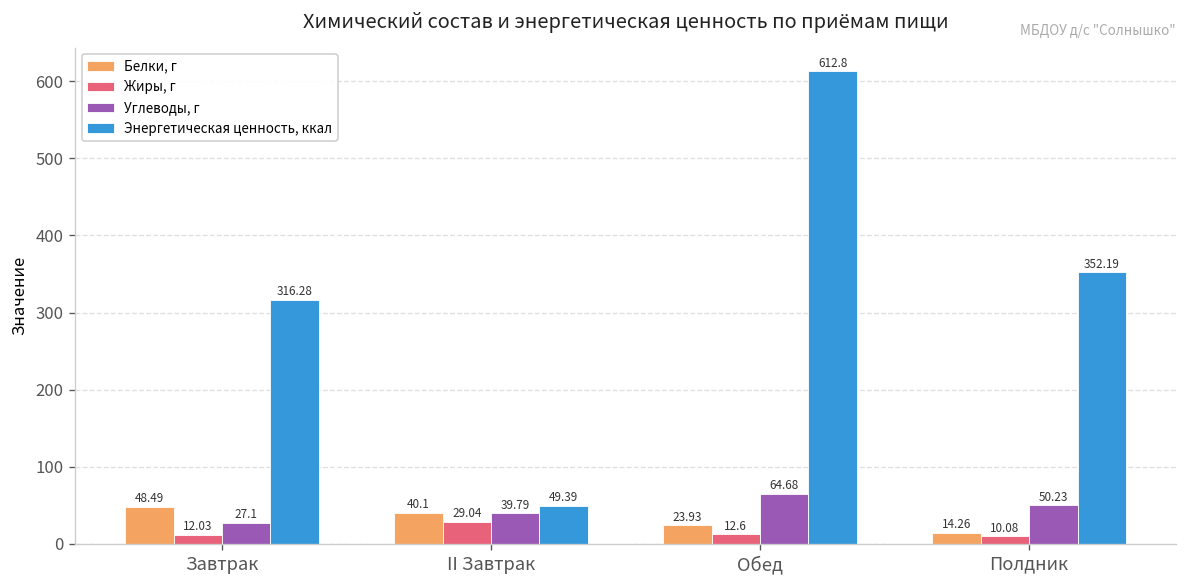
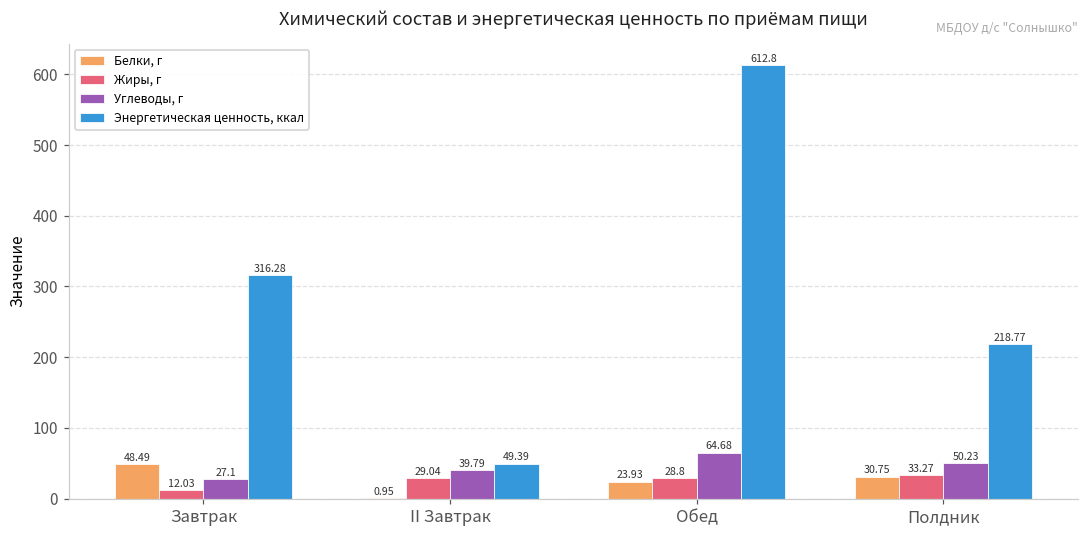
Белки, г, II Завтрак: 40.1 -> 0.95
Жиры, г, Обед: 12.6 -> 28.8
Белки, г, Полдник: 14.26 -> 30.75
Жиры, г, Полдник: 10.08 -> 33.27
Энергетическая ценность, ккал, Полдник: 352.19 -> 218.77
